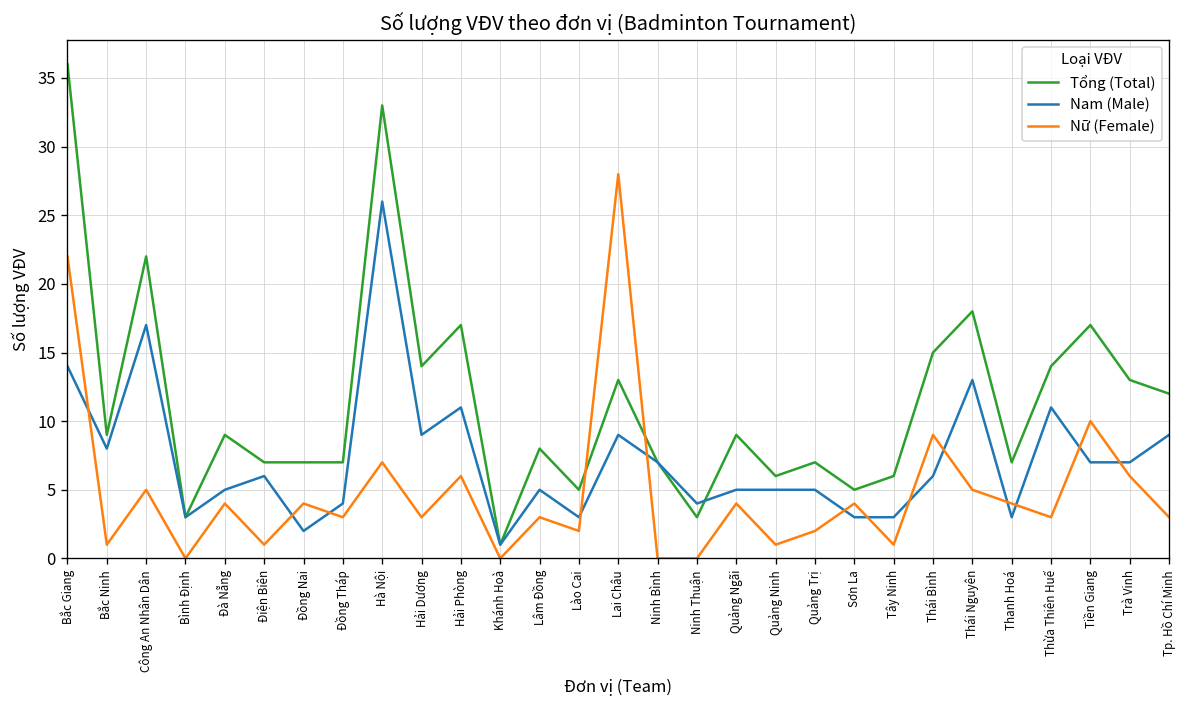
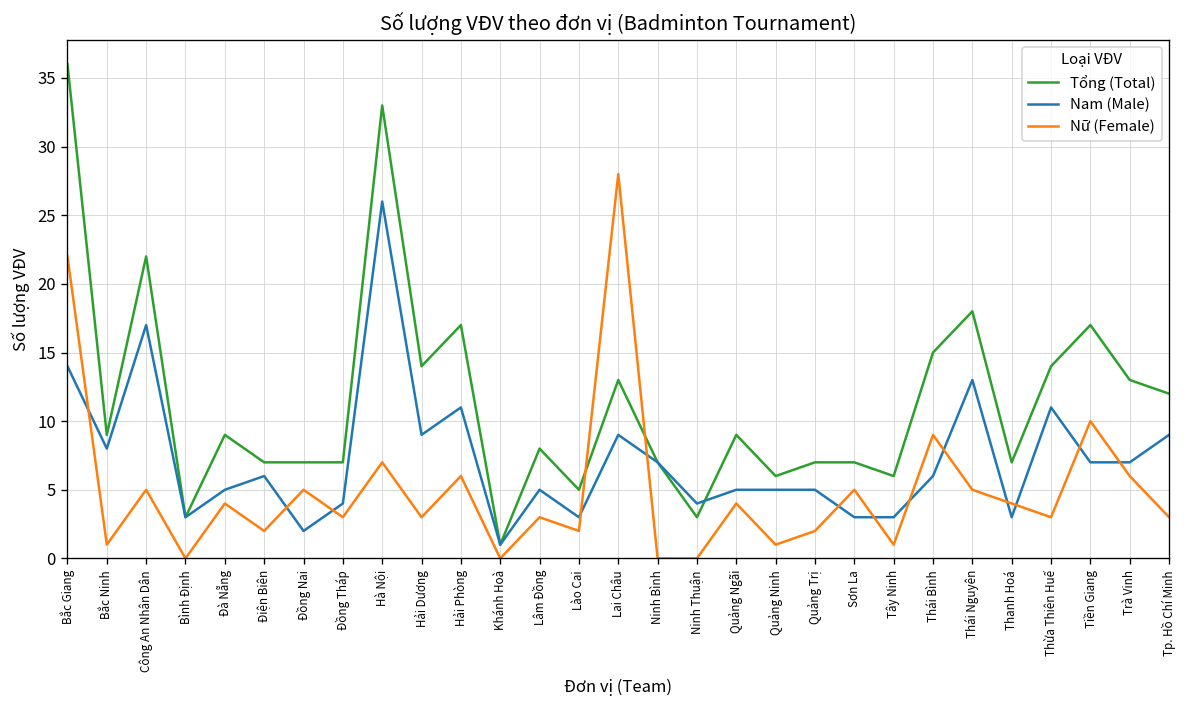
Nữ (Female), Điện Biên: 1 -> 2
Nữ (Female), Đồng Nai: 4 -> 5
Tổng (Total), Sơn La: 5 -> 7
Nữ (Female), Sơn La: 4 -> 5
